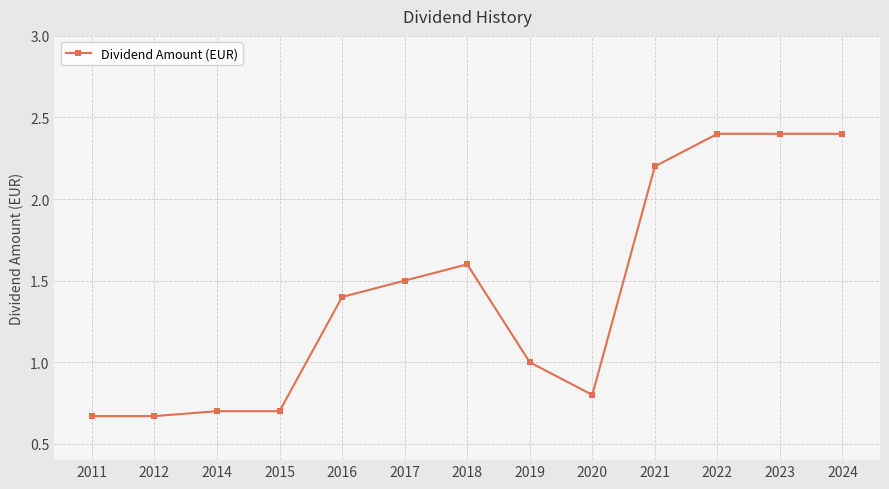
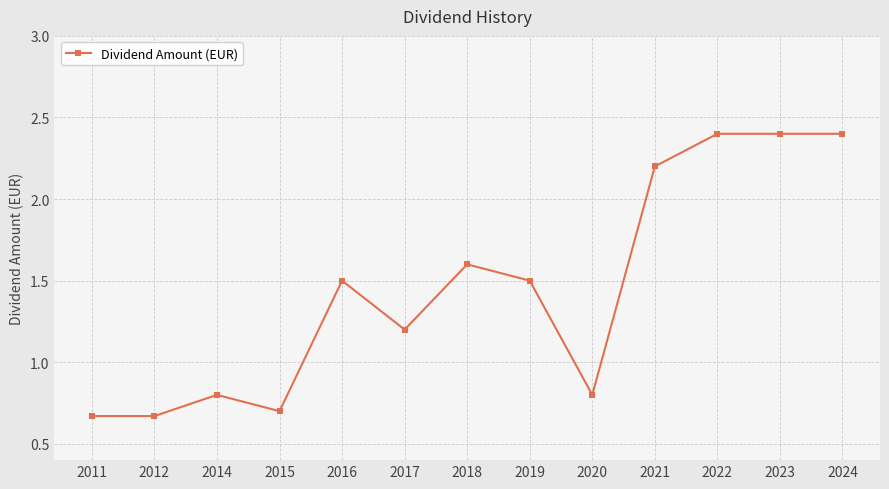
2014: 0.7 -> 0.8
2016: 1.4 -> 1.5
2017: 1.5 -> 1.2
2019: 1.0 -> 1.5
